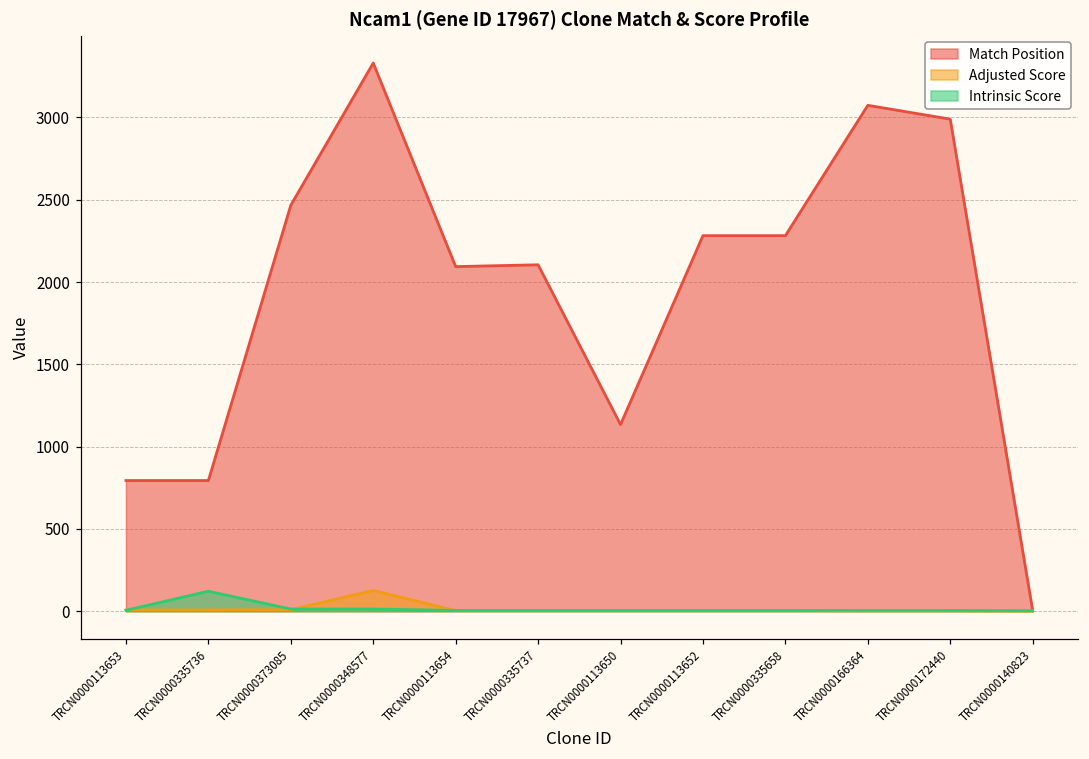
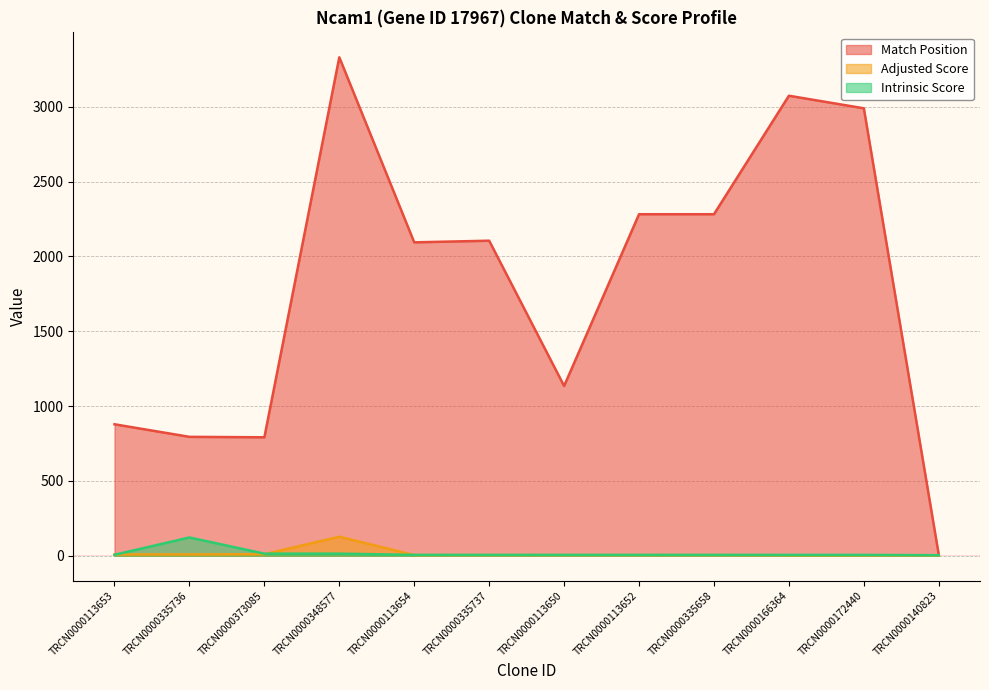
Match Position, TRCN0000113653: 790 -> 880
Match Position, TRCN0000373085: 2470 -> 790
